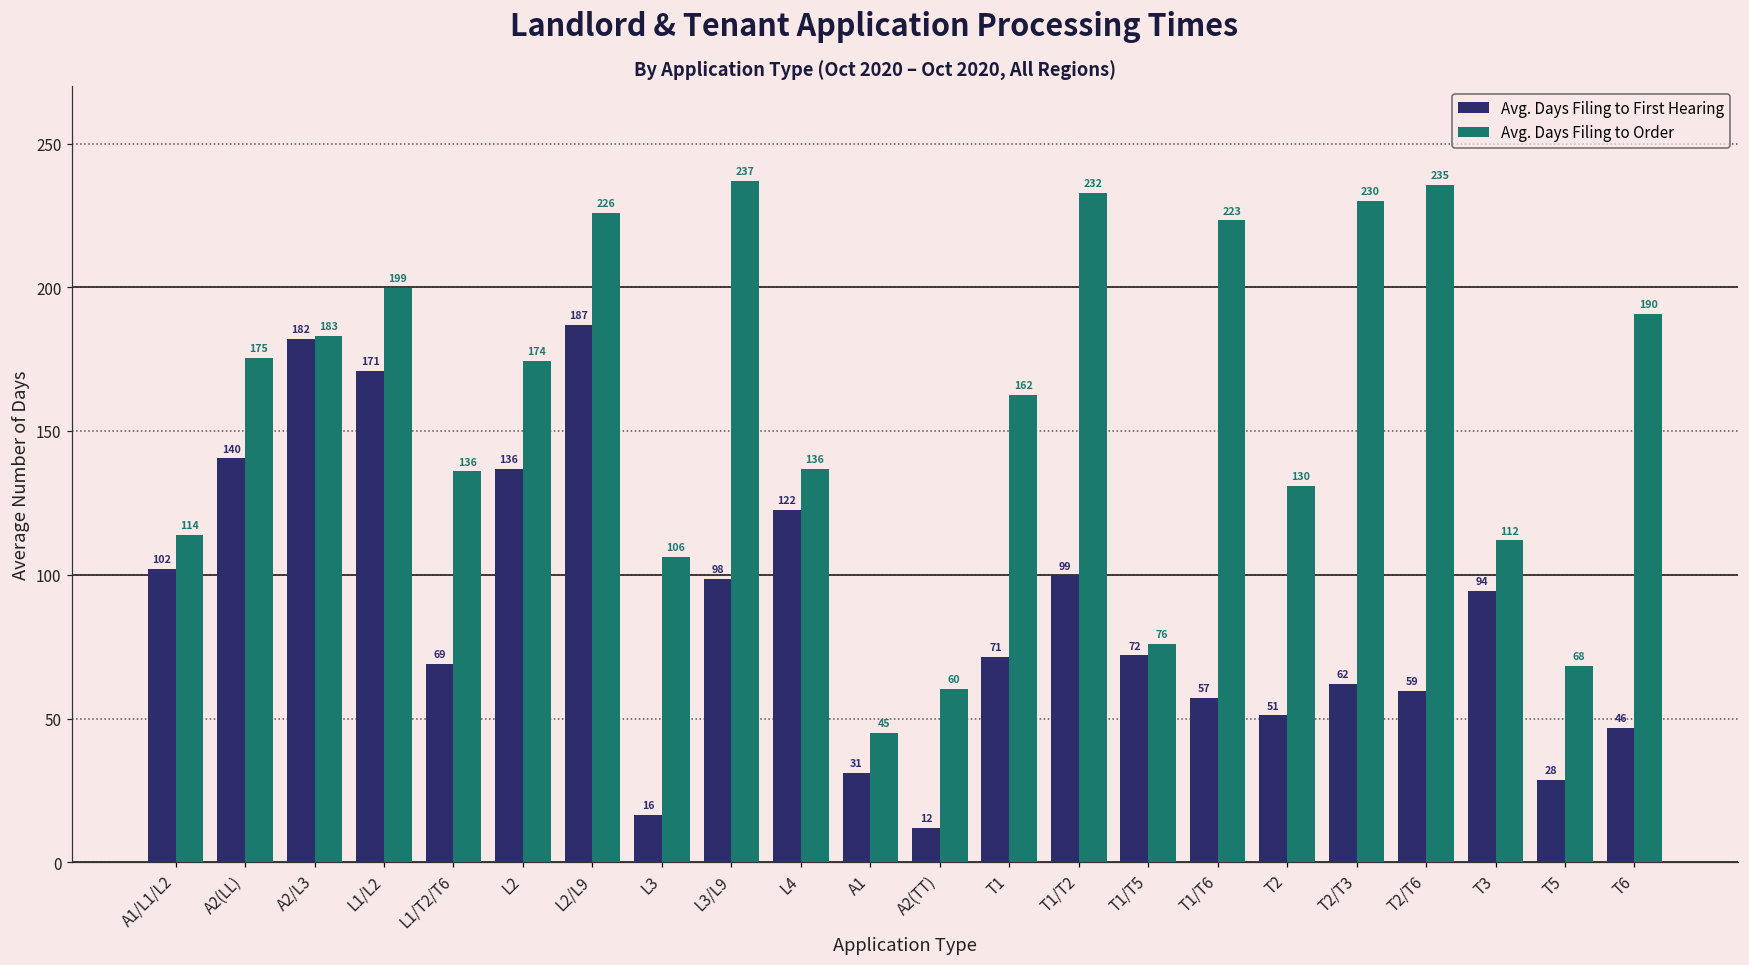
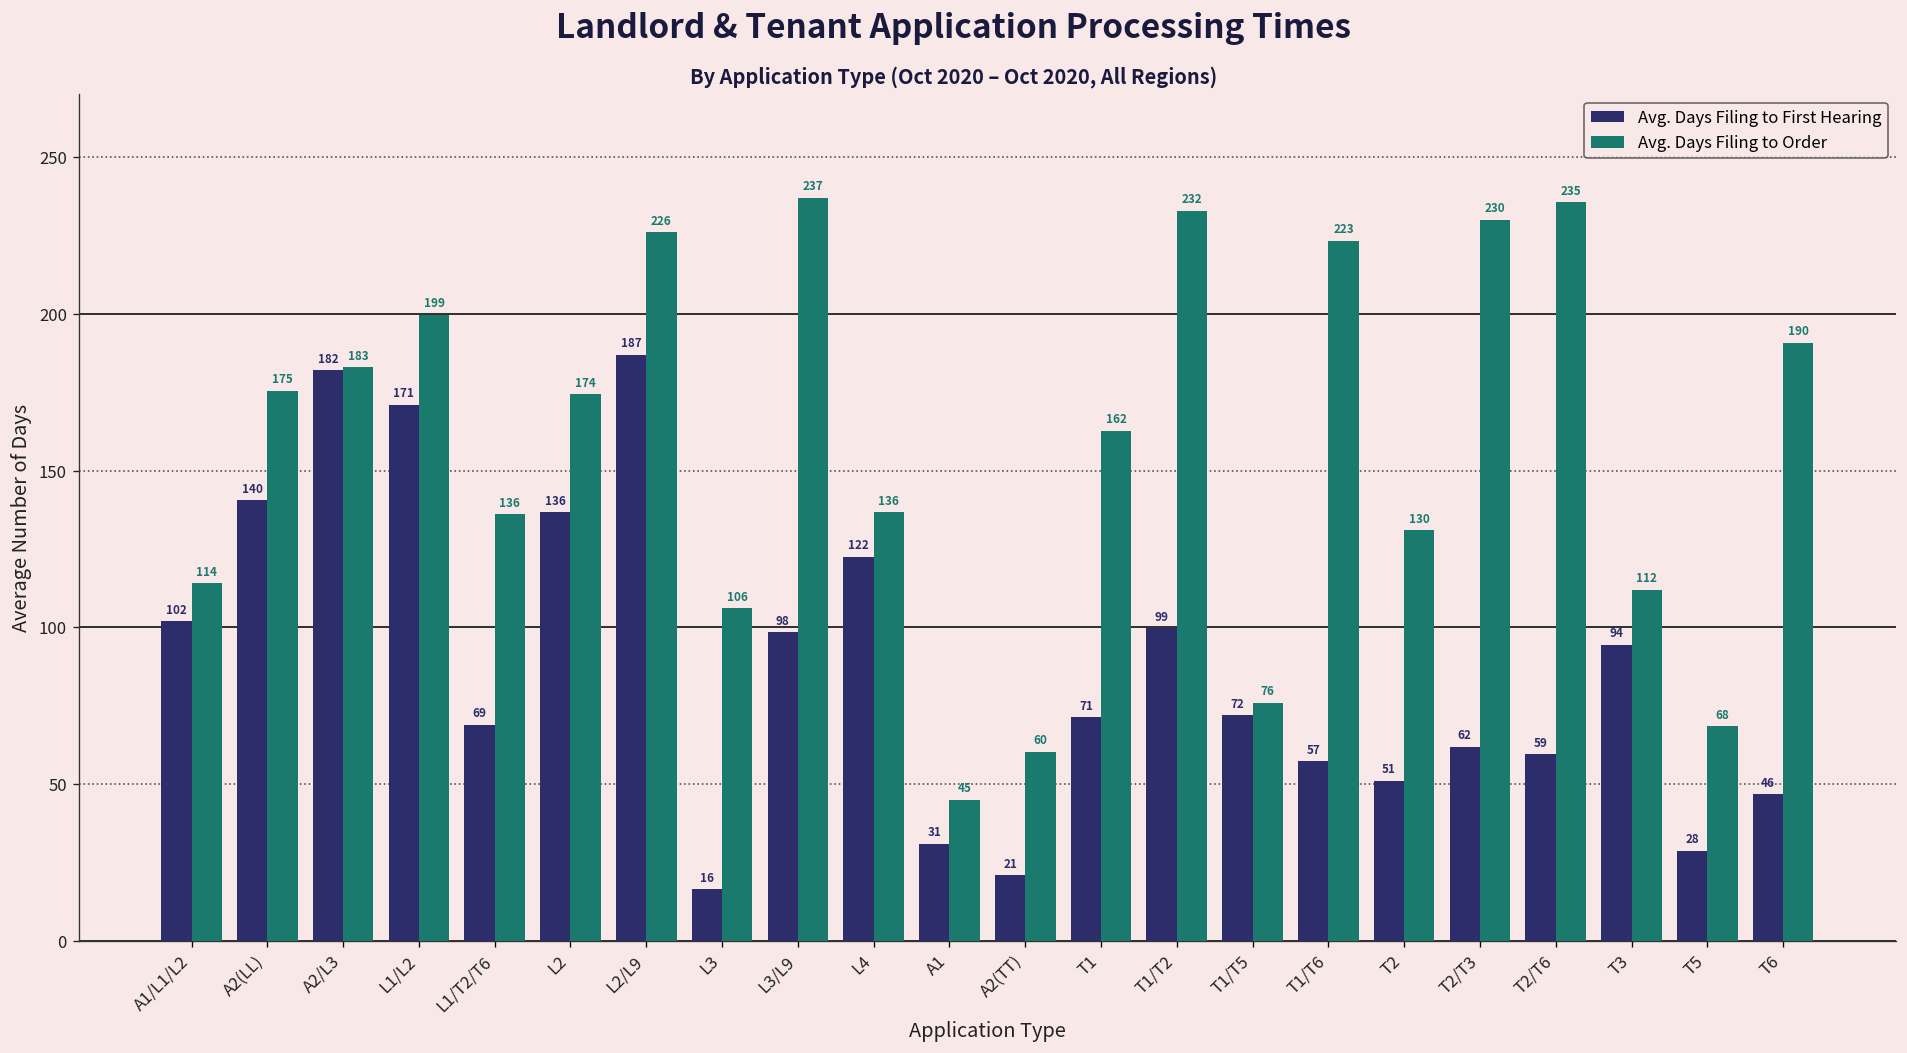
Avg. Days Filing to First Hearing, A2(TT): 12 -> 21
